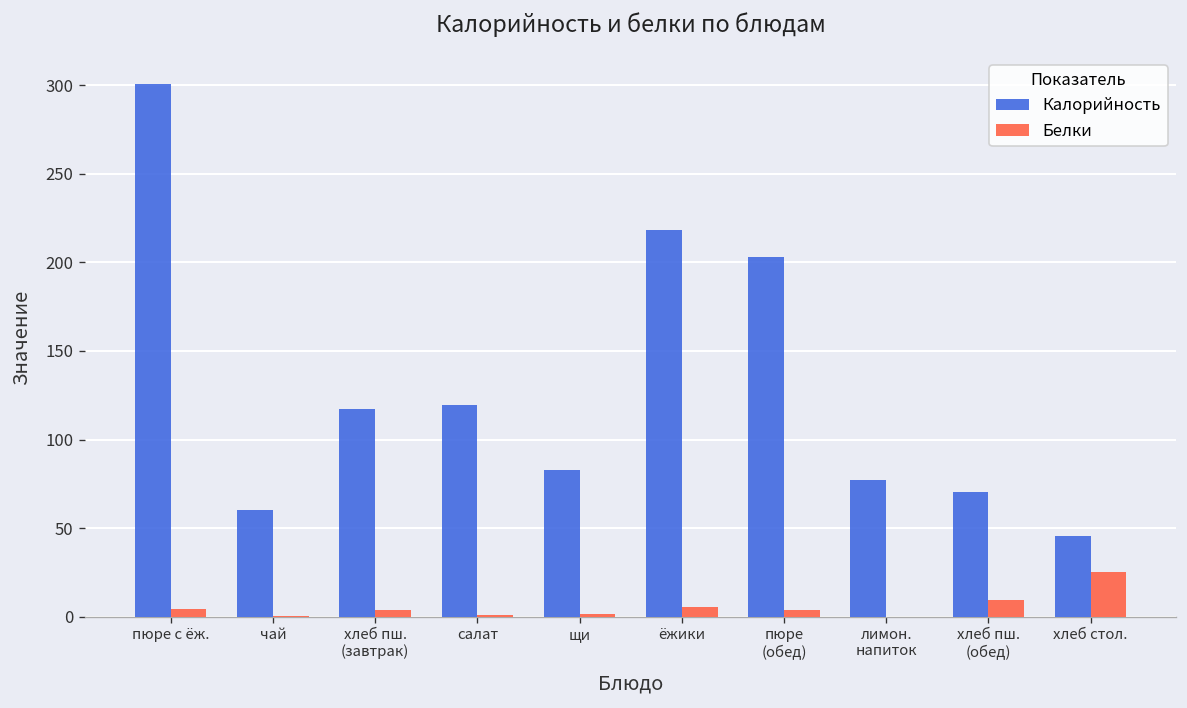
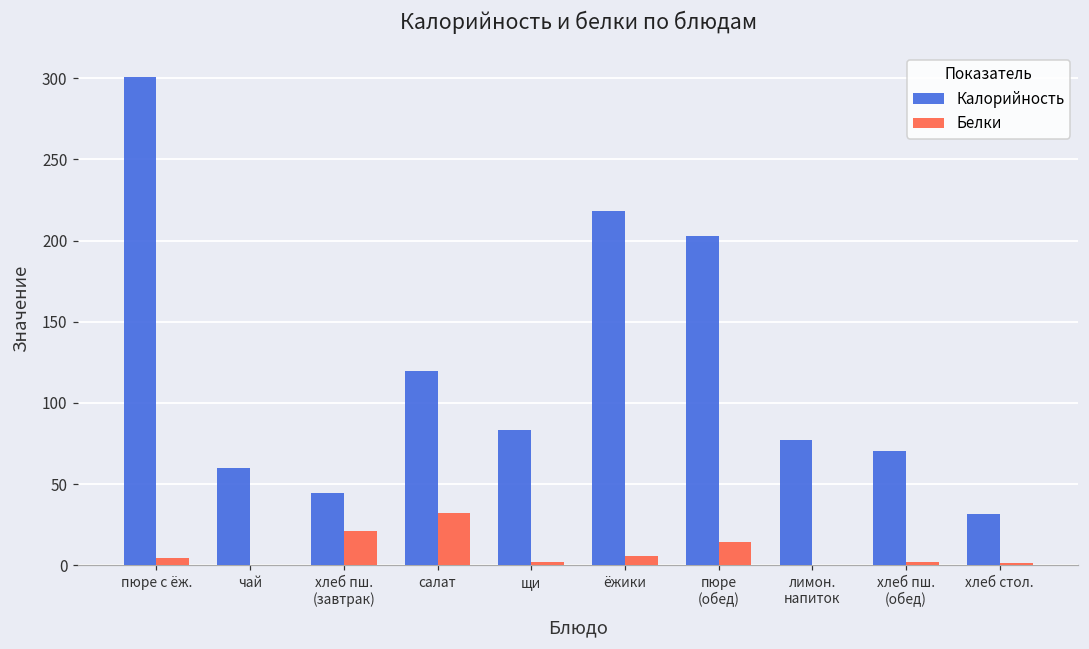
Калорийность, хлеб пш. (завтрак): 118 -> 45
Белки, хлеб пш. (завтрак): 4 -> 21
Белки, салат: 1 -> 32
Белки, пюре (обед): 3 -> 14
Белки, хлеб пш. (обед): 9 -> 2
Калорийность, хлеб стол.: 45 -> 31
Белки, хлеб стол.: 25 -> 2
